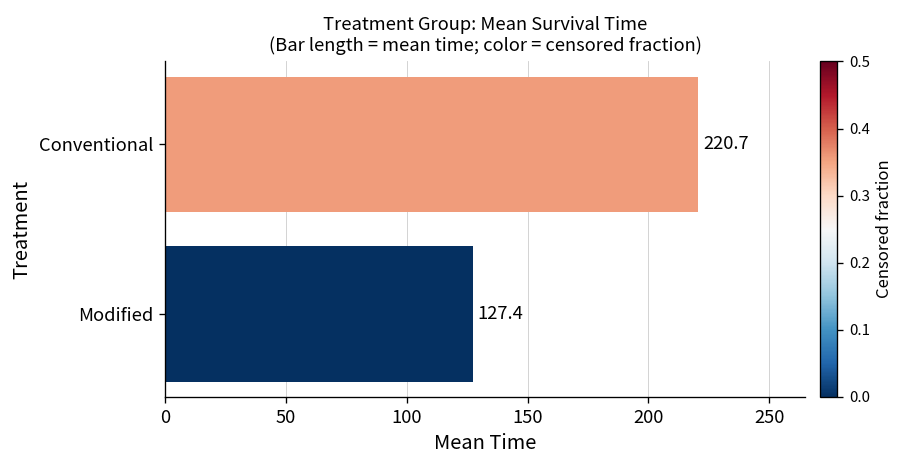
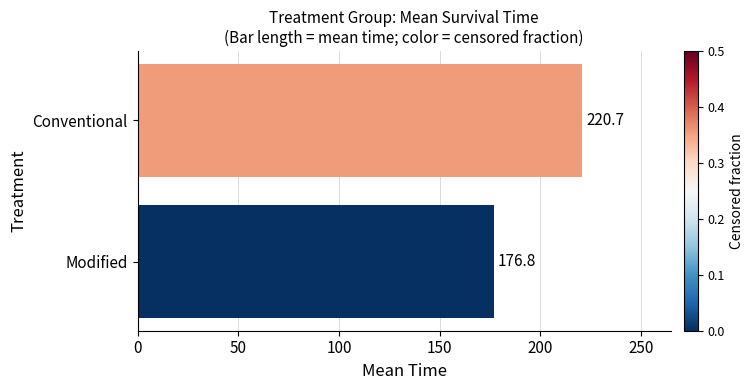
Modified: 127.4 -> 176.8
